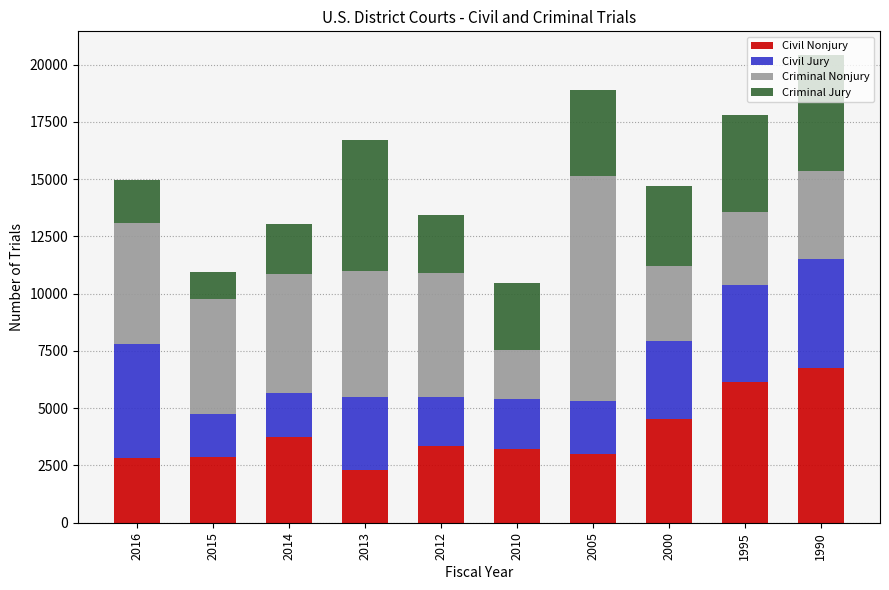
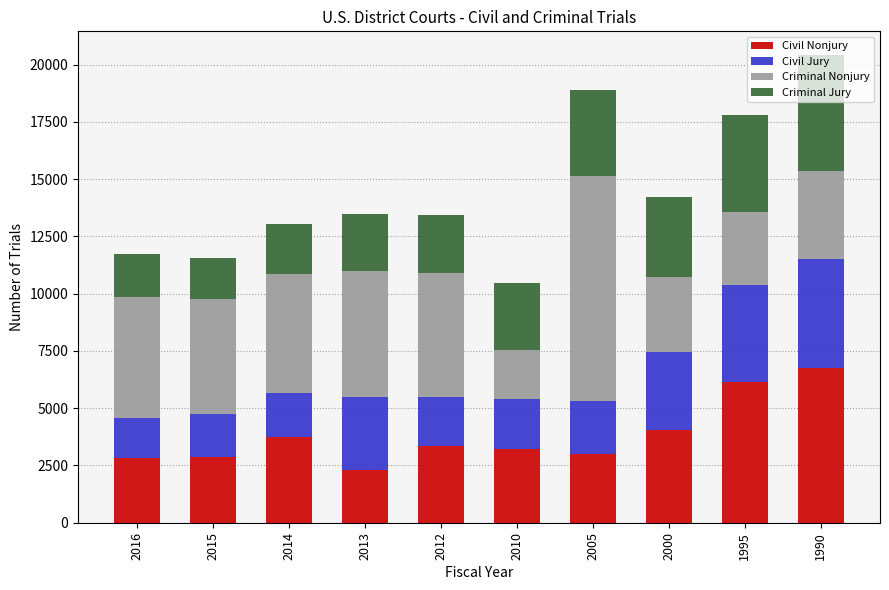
Civil Jury, 2016: 5000 -> 1800
Criminal Jury, 2015: 1200 -> 1800
Criminal Jury, 2013: 5700 -> 2500
Civil Nonjury, 2000: 4500 -> 4100
